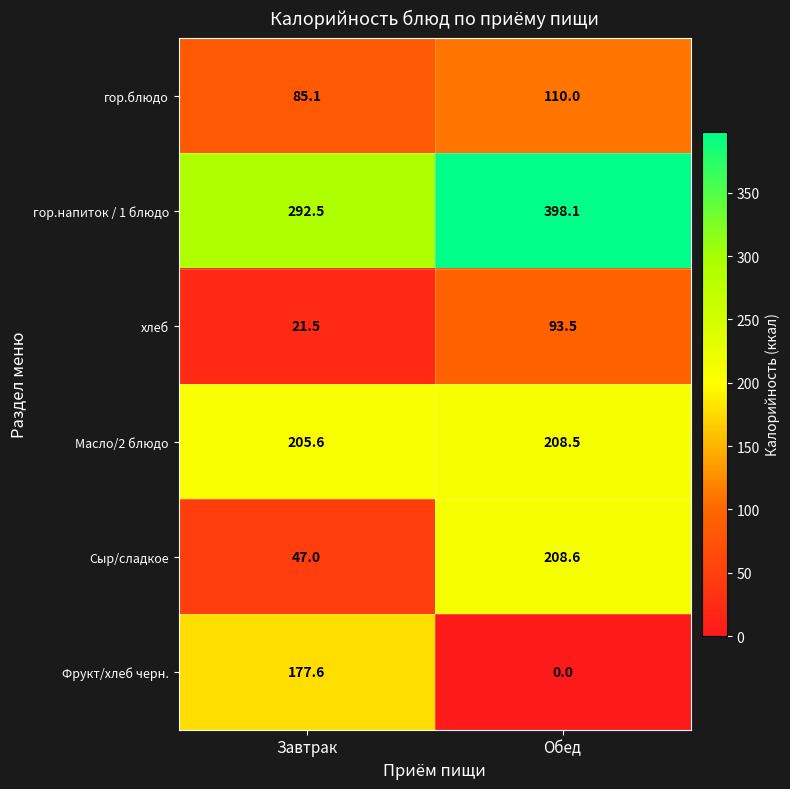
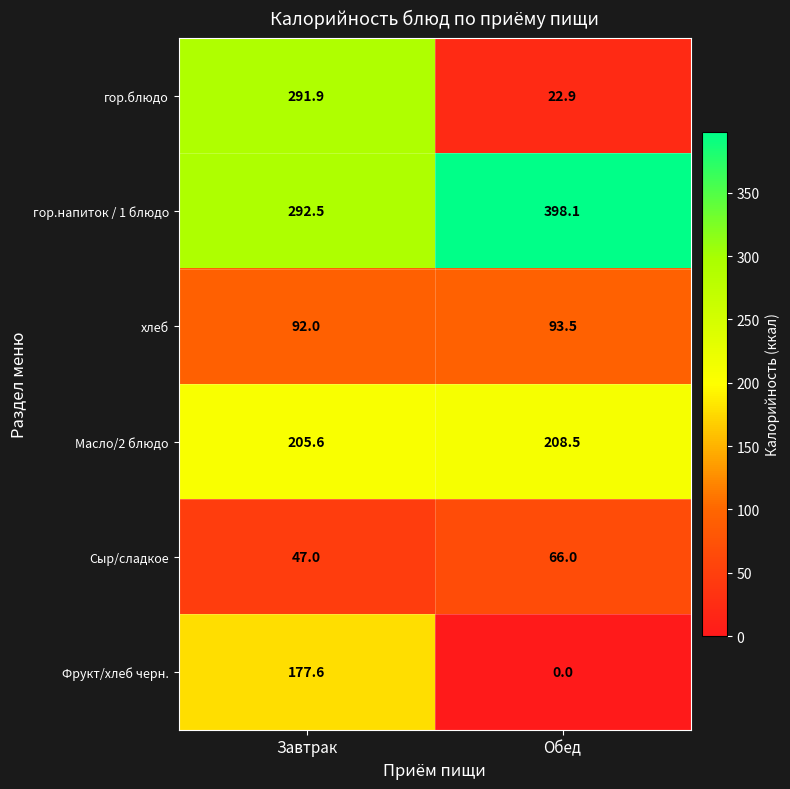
гор.блюдо, Завтрак: 85.1 -> 291.9
гор.блюдо, Обед: 110.0 -> 22.9
хлеб, Завтрак: 21.5 -> 92.0
Сыр/сладкое, Обед: 208.6 -> 66.0
